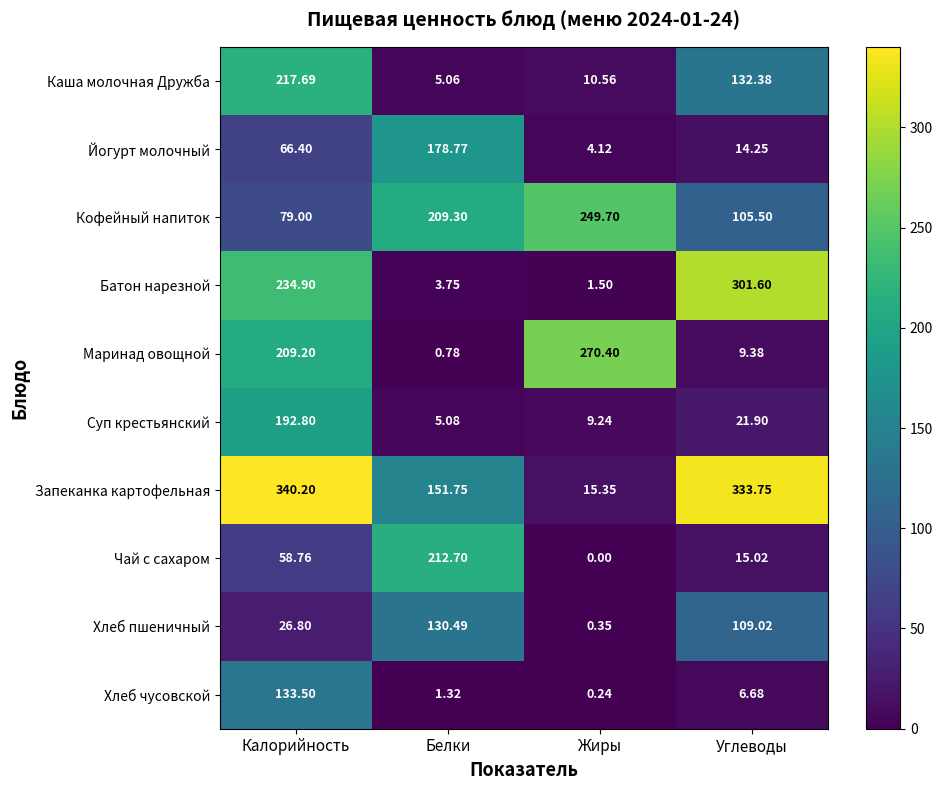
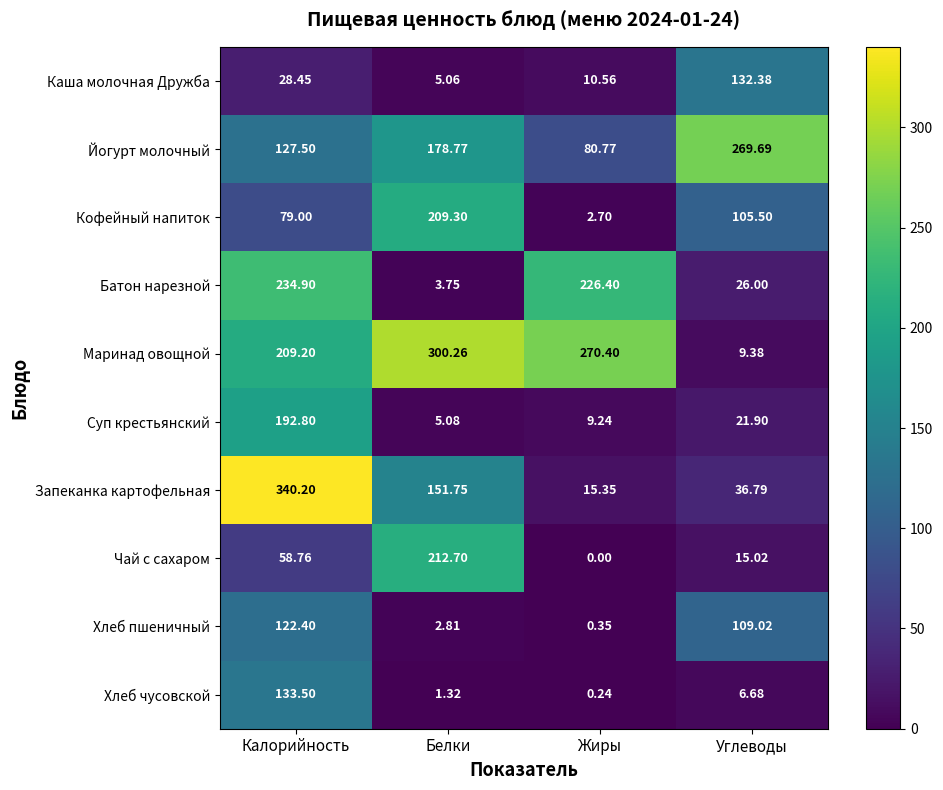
Каша молочная Дружба, Калорийность: 217.69 -> 28.45
Йогурт молочный, Калорийность: 66.40 -> 127.50
Йогурт молочный, Жиры: 4.12 -> 80.77
Йогурт молочный, Углеводы: 14.25 -> 269.69
Кофейный напиток, Жиры: 249.70 -> 2.70
Батон нарезной, Жиры: 1.50 -> 226.40
Батон нарезной, Углеводы: 301.60 -> 26.00
Маринад овощной, Белки: 0.78 -> 300.26
Запеканка картофельная, Углеводы: 333.75 -> 36.79
Хлеб пшеничный, Калорийность: 26.80 -> 122.40
Хлеб пшеничный, Белки: 130.49 -> 2.81
